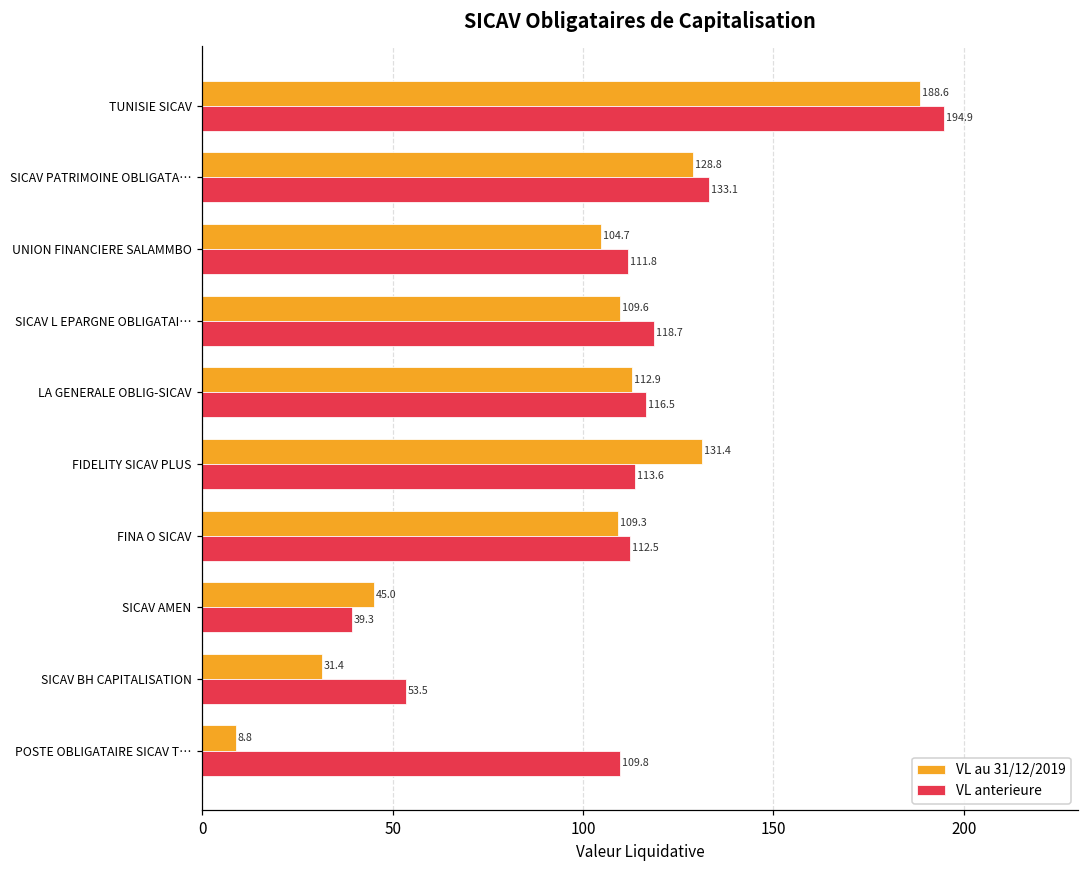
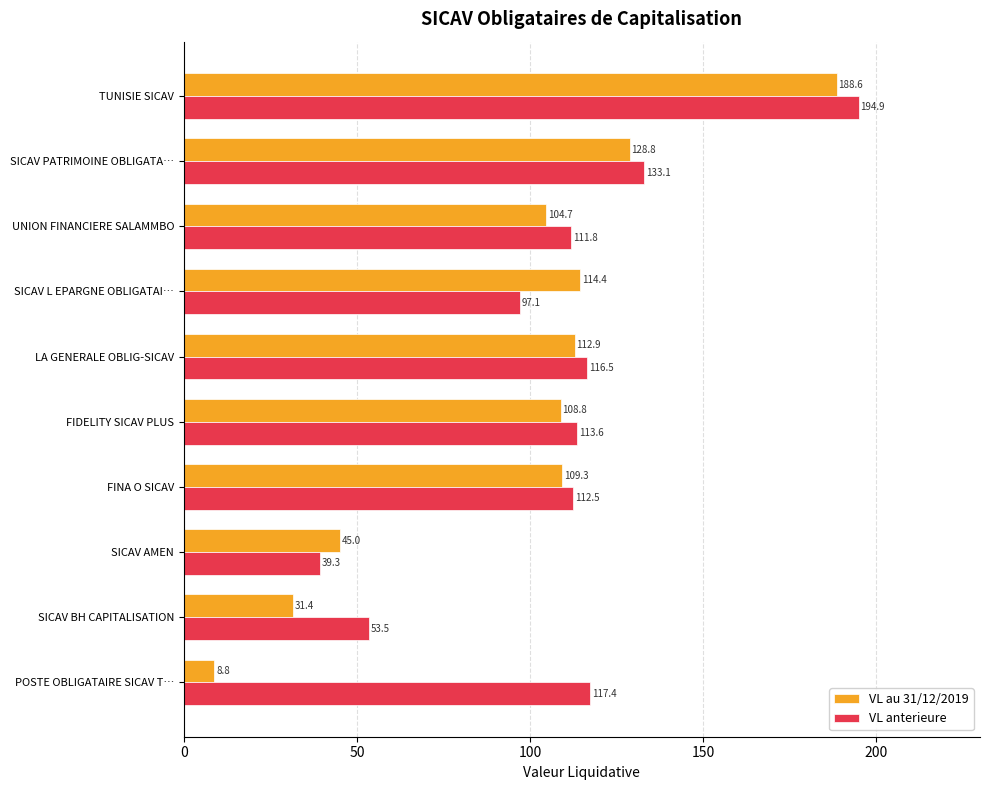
VL au 31/12/2019, SICAV L EPARGNE OBLIGATAI…: 109.6 -> 114.4
VL anterieure, SICAV L EPARGNE OBLIGATAI…: 118.7 -> 97.1
VL au 31/12/2019, FIDELITY SICAV PLUS: 131.4 -> 108.8
VL anterieure, POSTE OBLIGATAIRE SICAV T…: 109.8 -> 117.4
